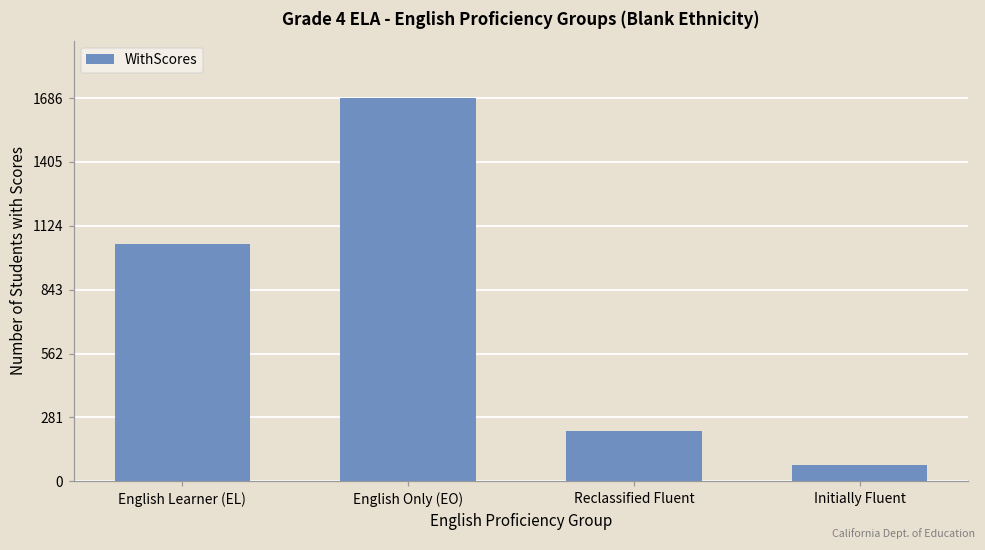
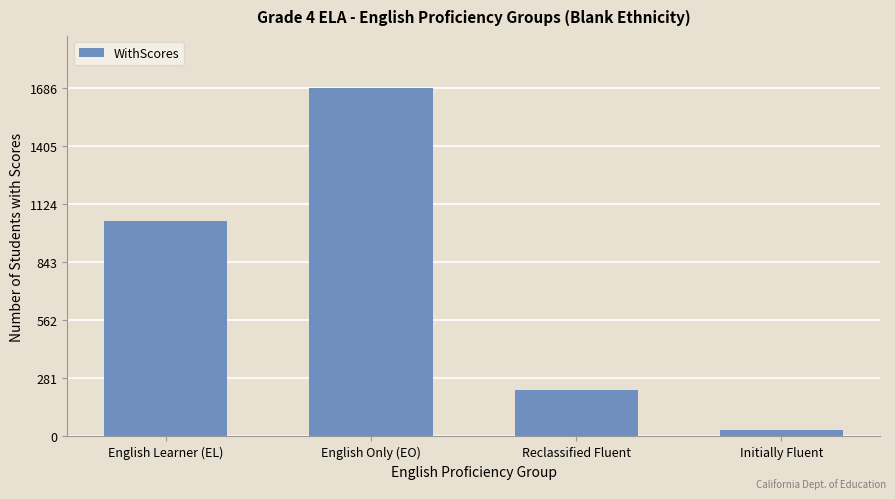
Initially Fluent: 70 -> 30
